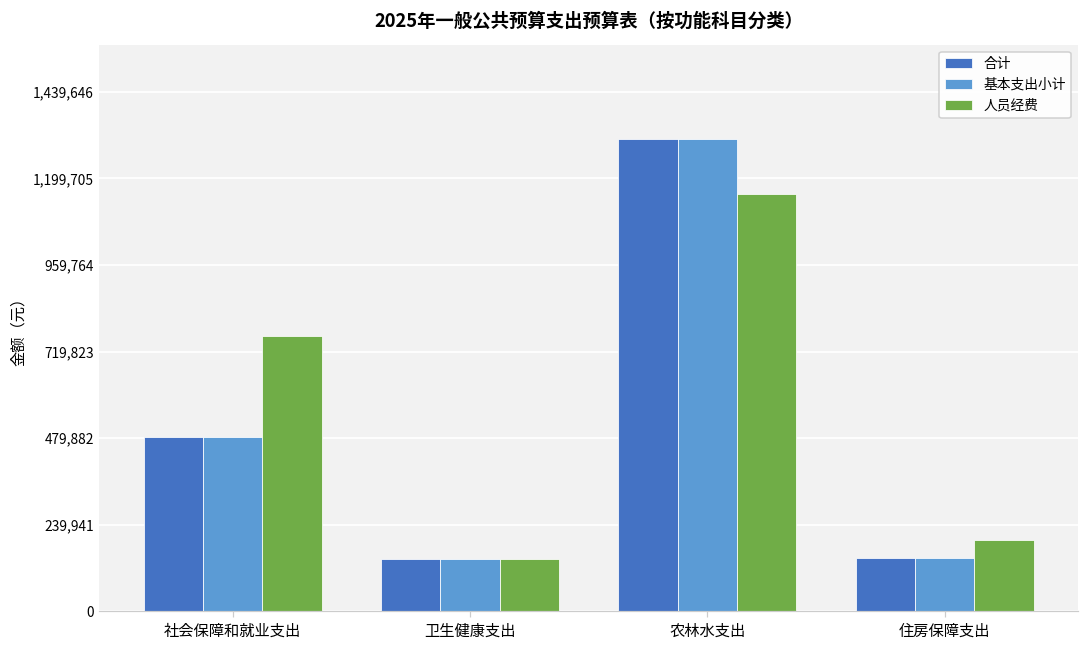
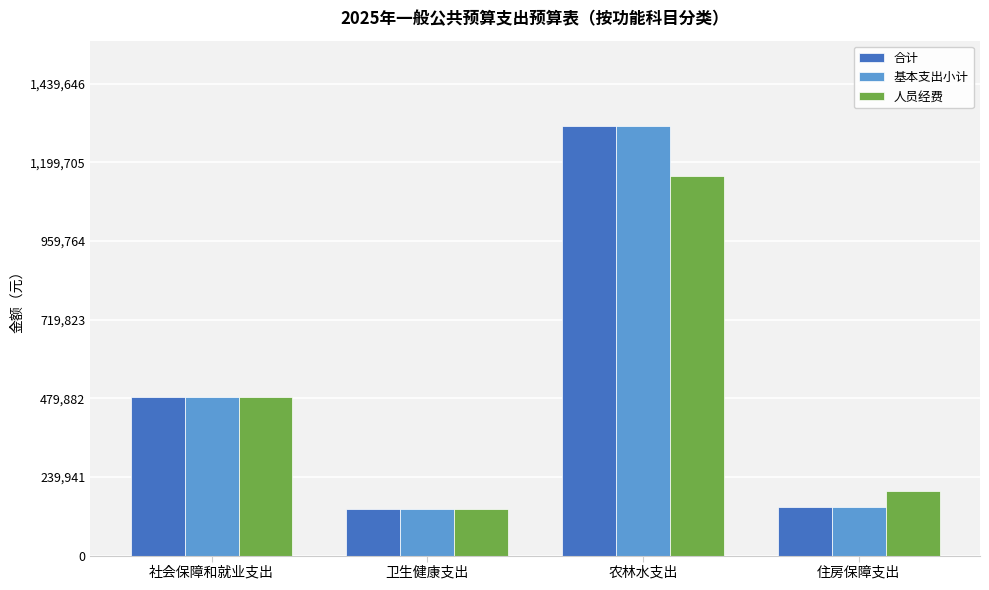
人员经费, 社会保障和就业支出: 760,000 -> 480,000
